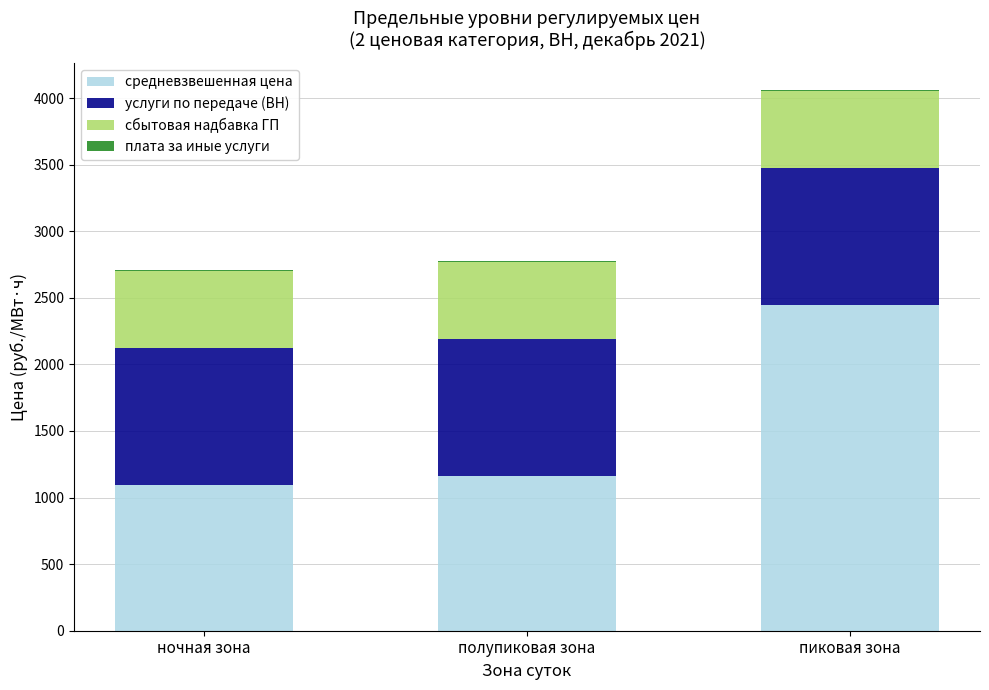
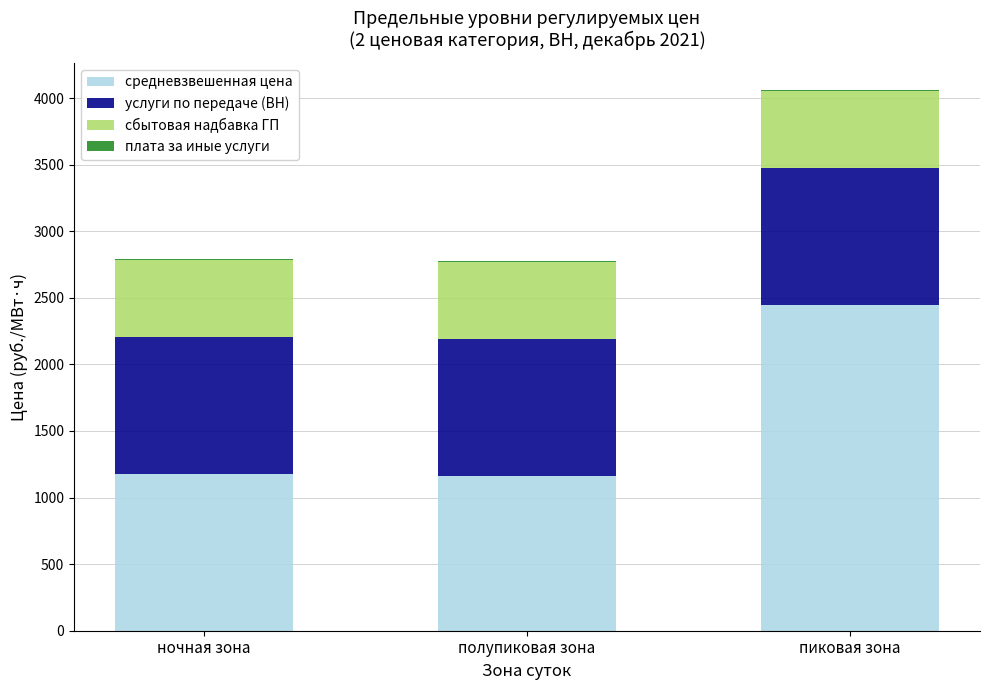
средневзвешенная цена, ночная зона: 1100 -> 1180
